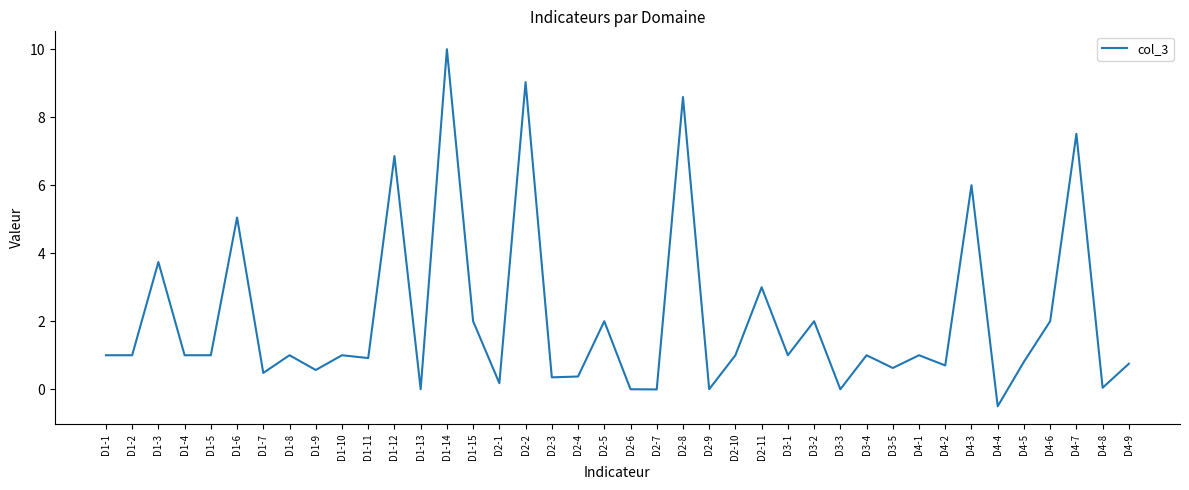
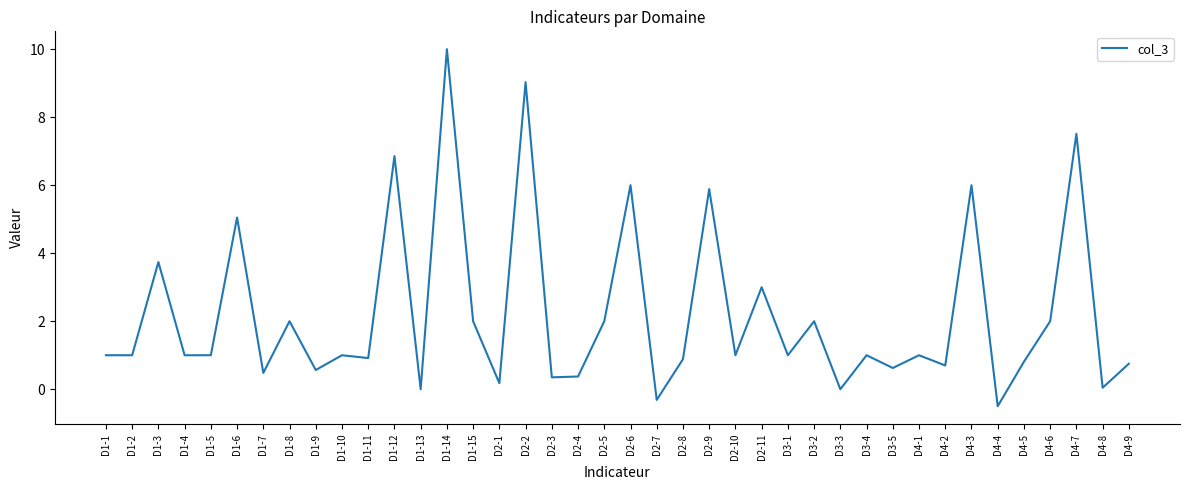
D1-8: 1 -> 2
D2-6: 0 -> 6
D2-7: 0.0 -> -0.3
D2-8: 8.6 -> 0.9
D2-9: 0.0 -> 5.9
